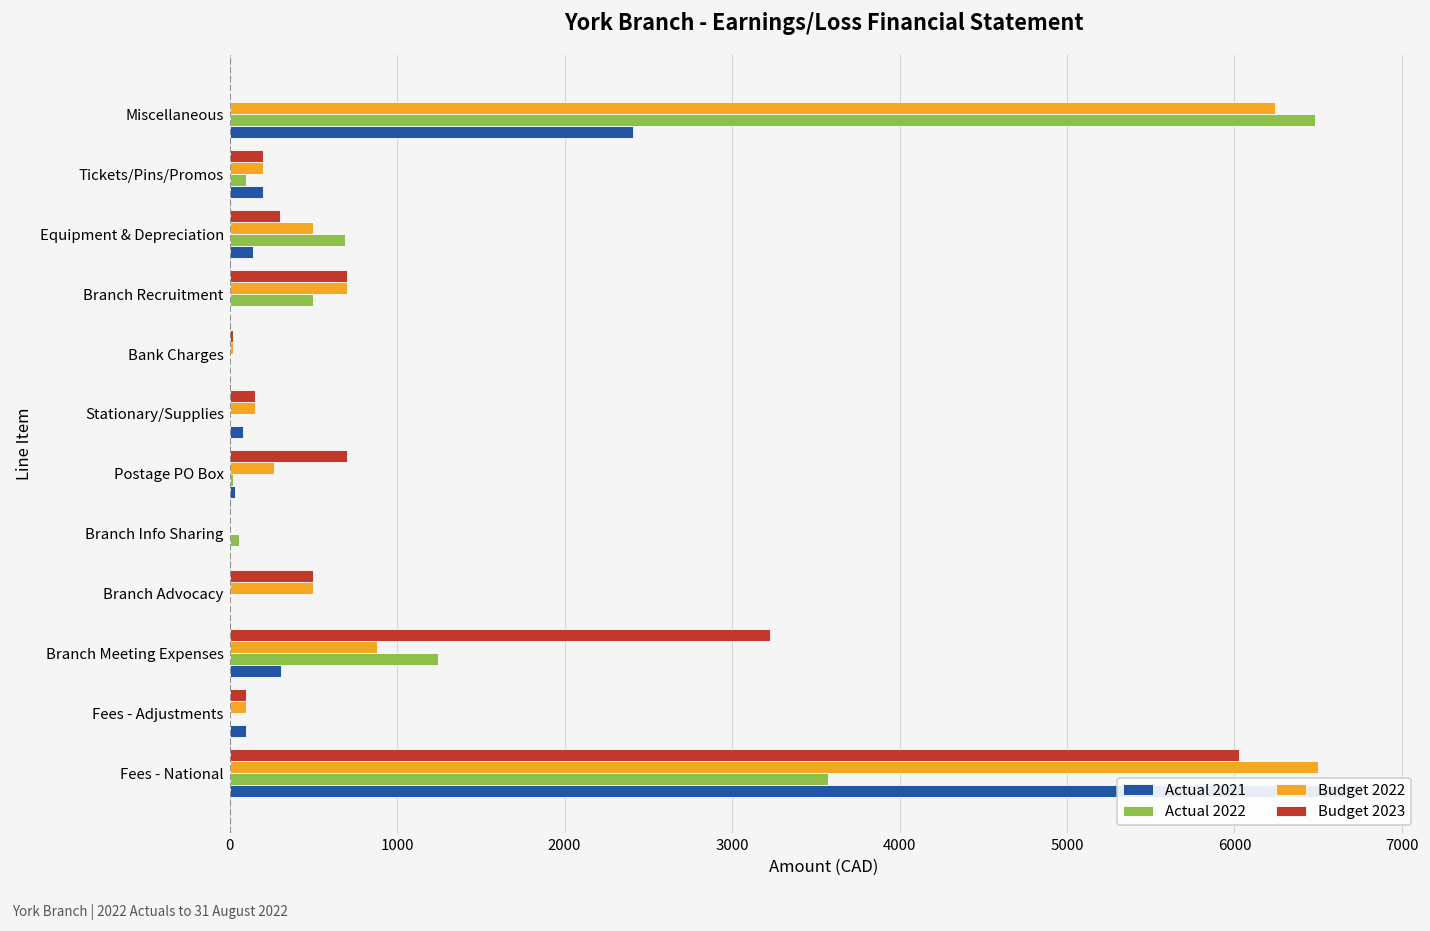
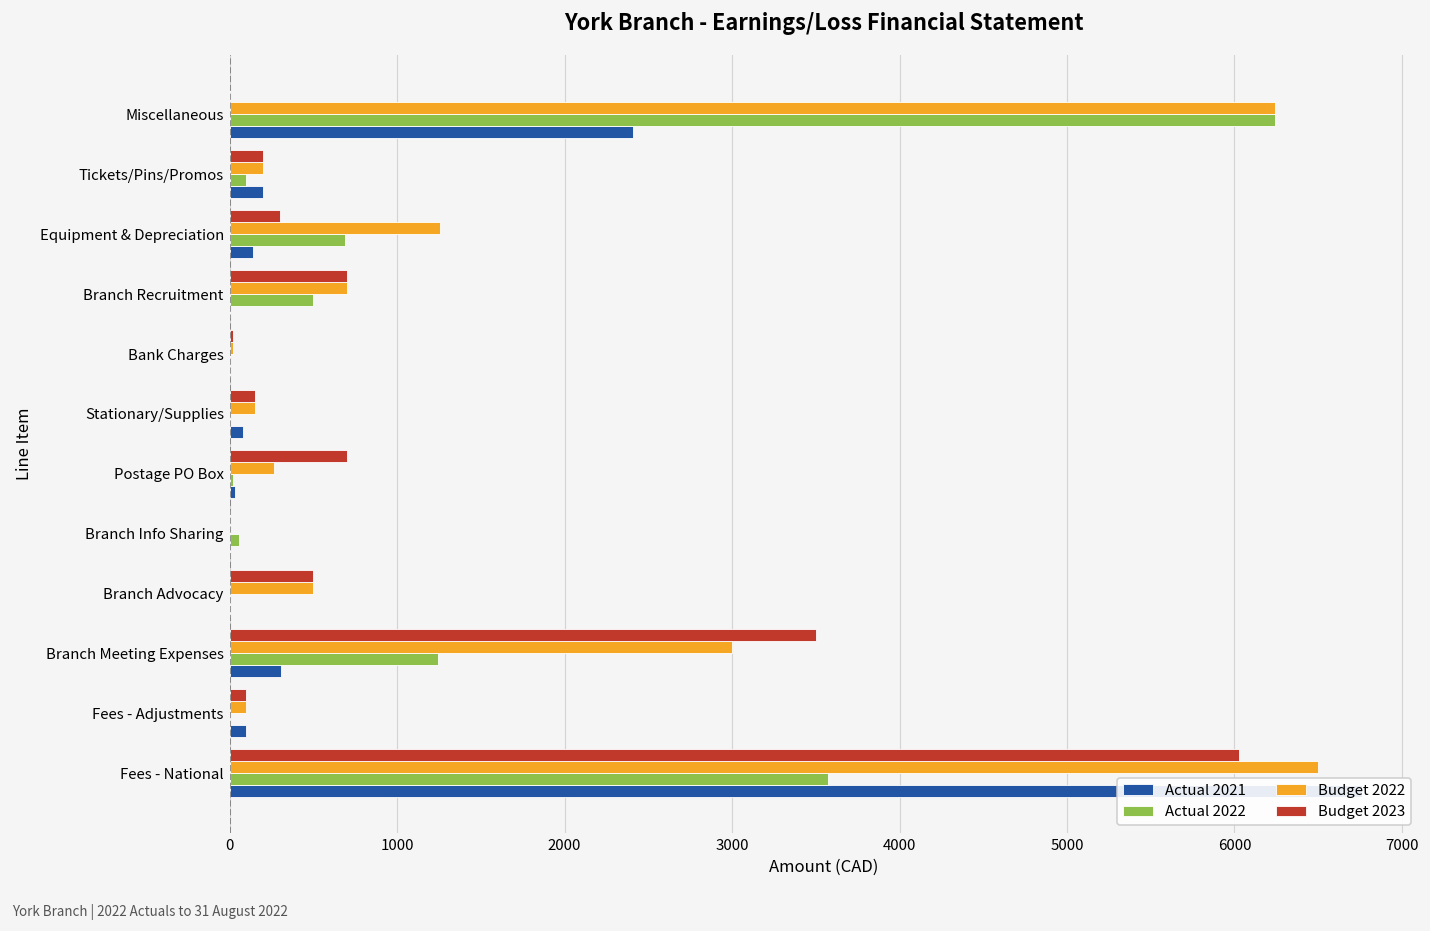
Actual 2022, Miscellaneous: 6480 -> 6240
Budget 2022, Equipment & Depreciation: 500 -> 1260
Budget 2023, Branch Meeting Expenses: 3230 -> 3500
Budget 2022, Branch Meeting Expenses: 880 -> 3000
